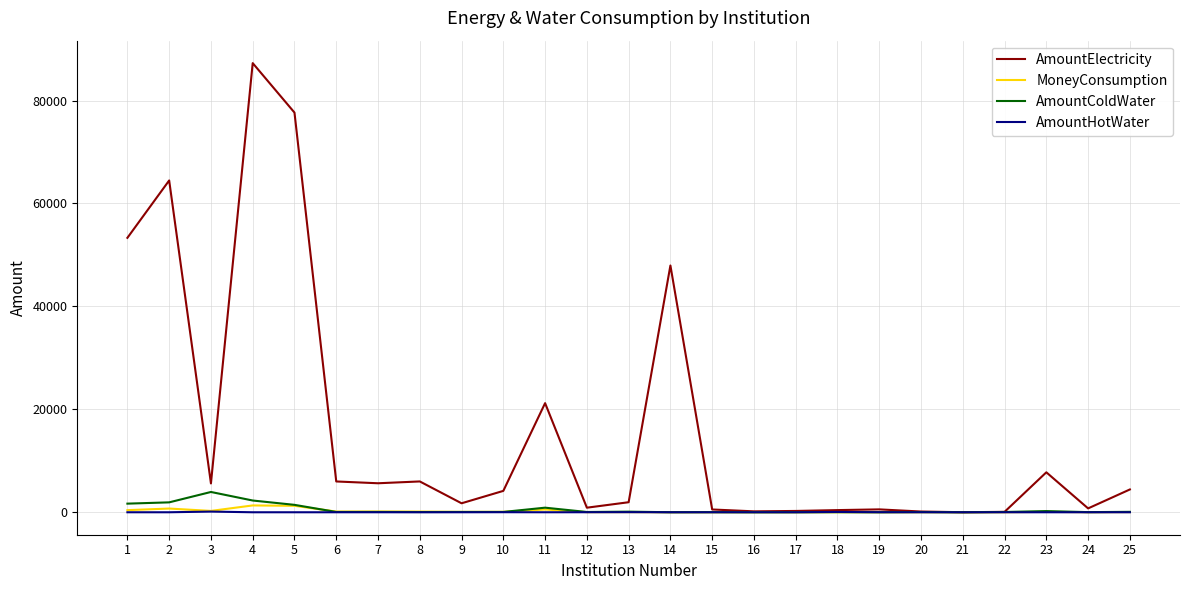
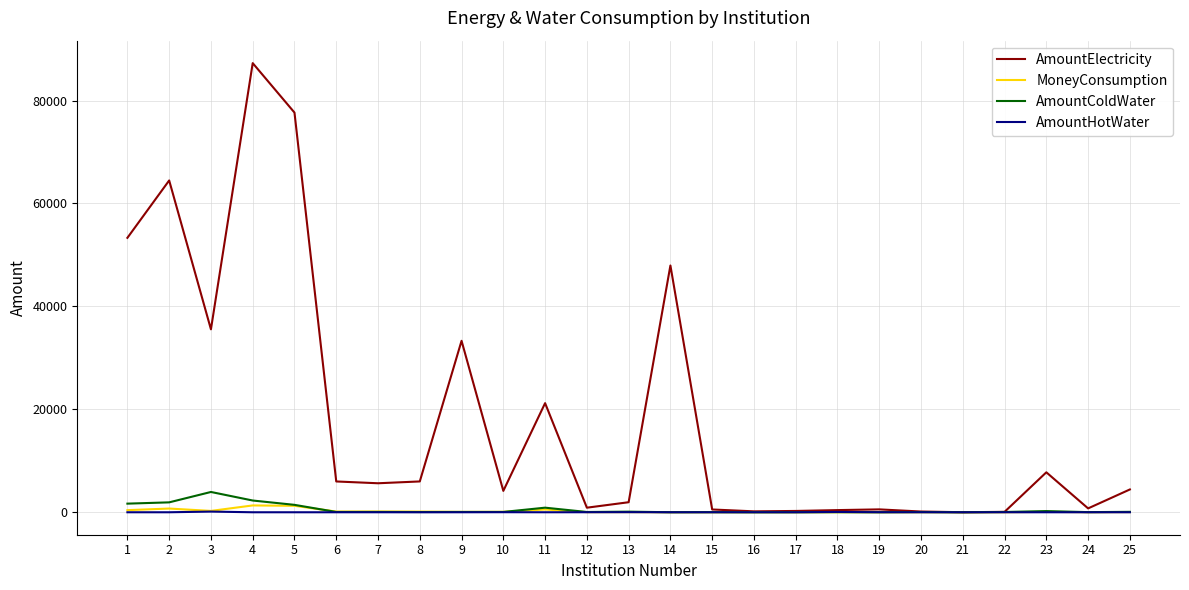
AmountElectricity, 3: 6000 -> 36000
AmountElectricity, 9: 2000 -> 33000
